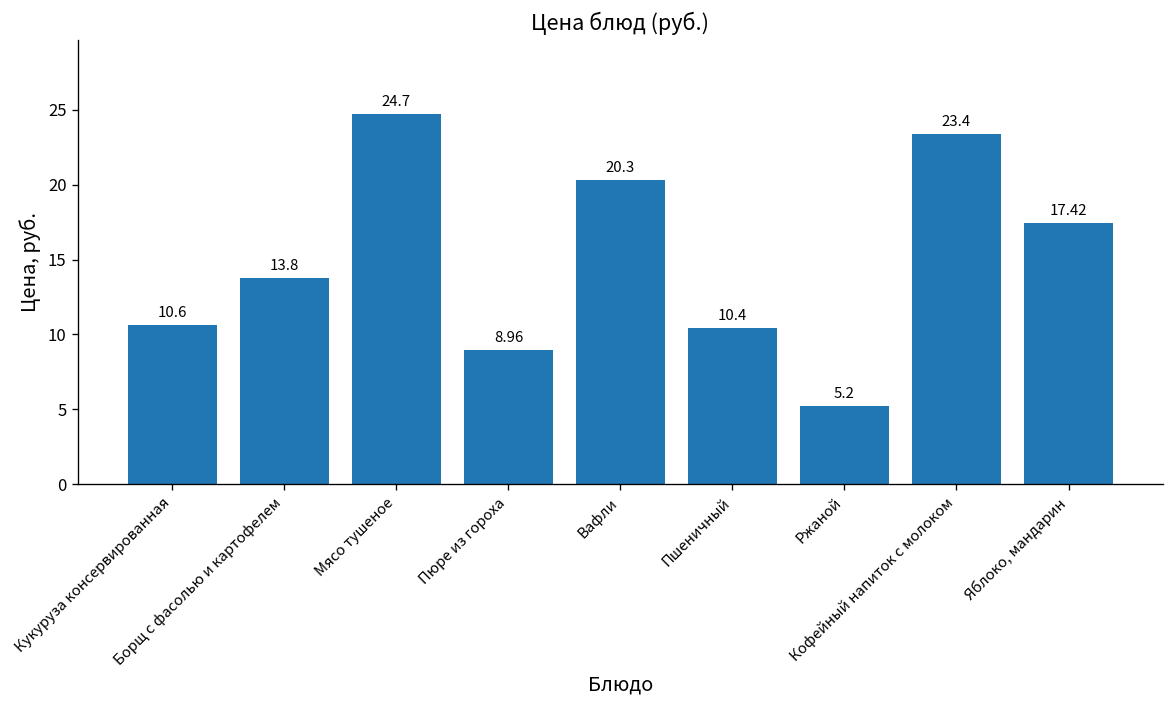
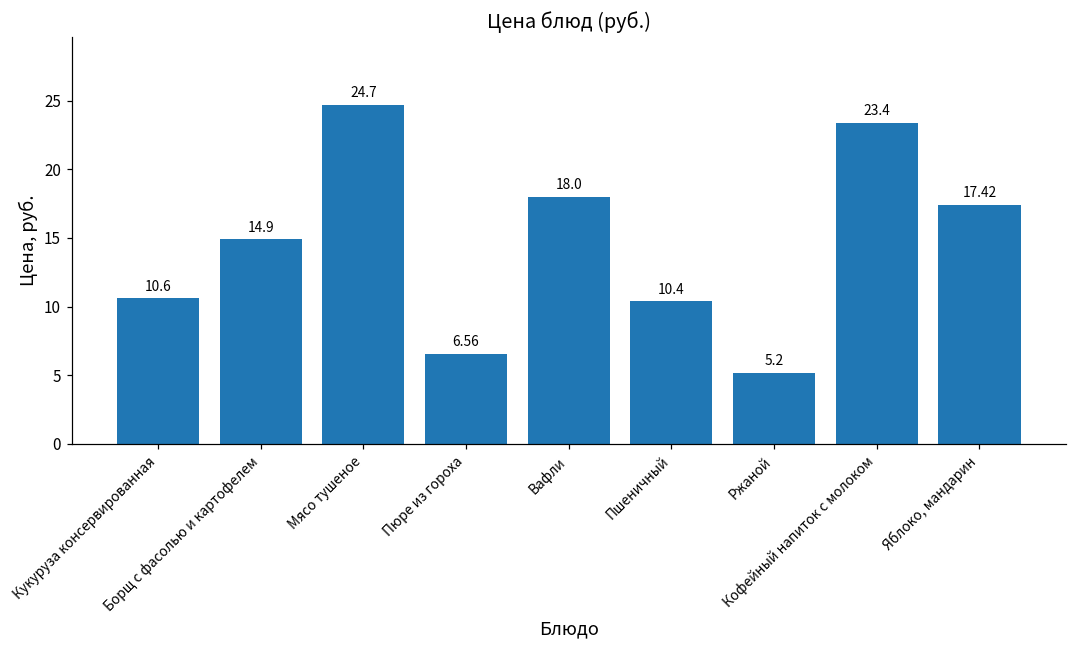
Борщ с фасолью и картофелем: 13.8 -> 14.9
Пюре из гороха: 8.96 -> 6.56
Вафли: 20.3 -> 18.0
